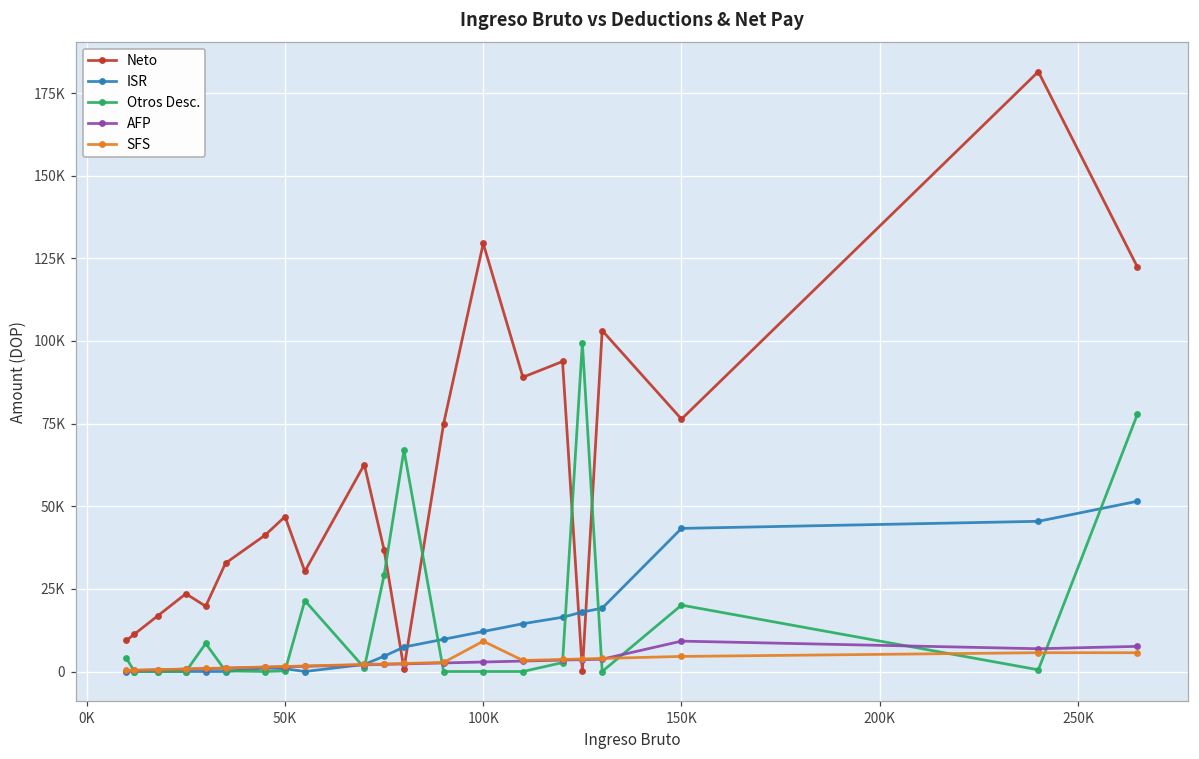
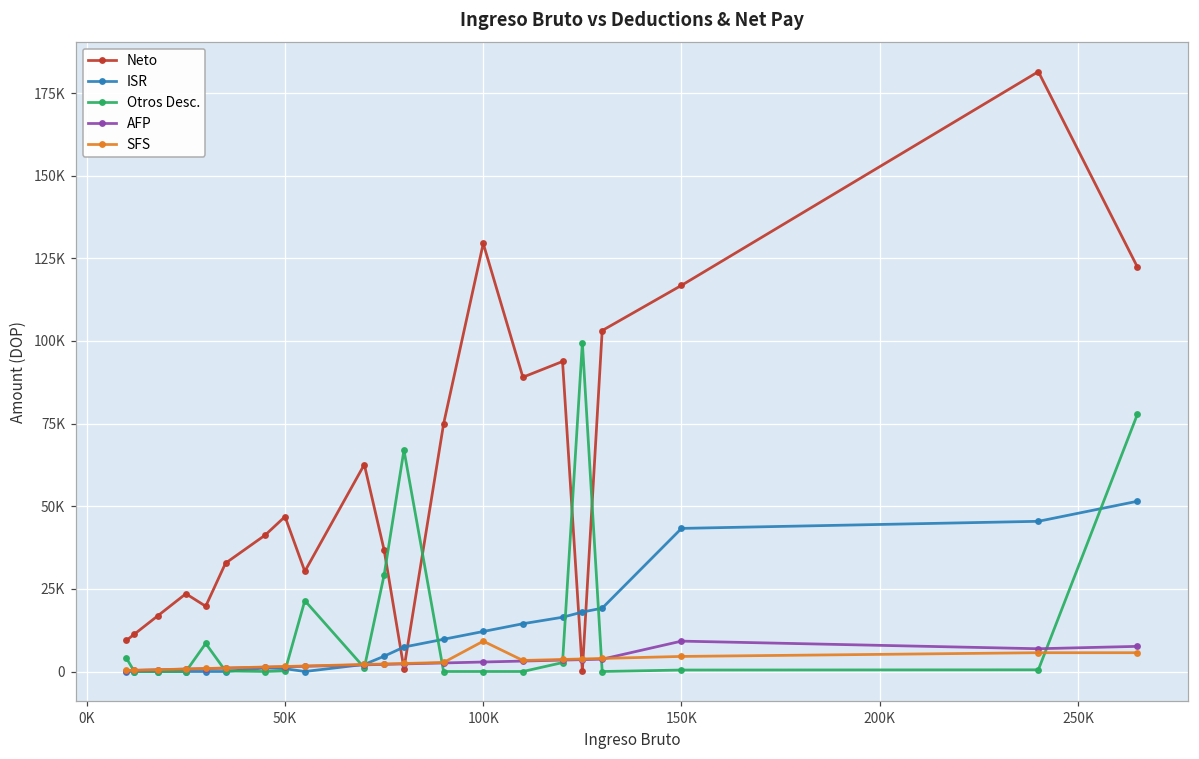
Neto, 150K: 76000 -> 117000
Otros Desc., 150K: 20000 -> 0
